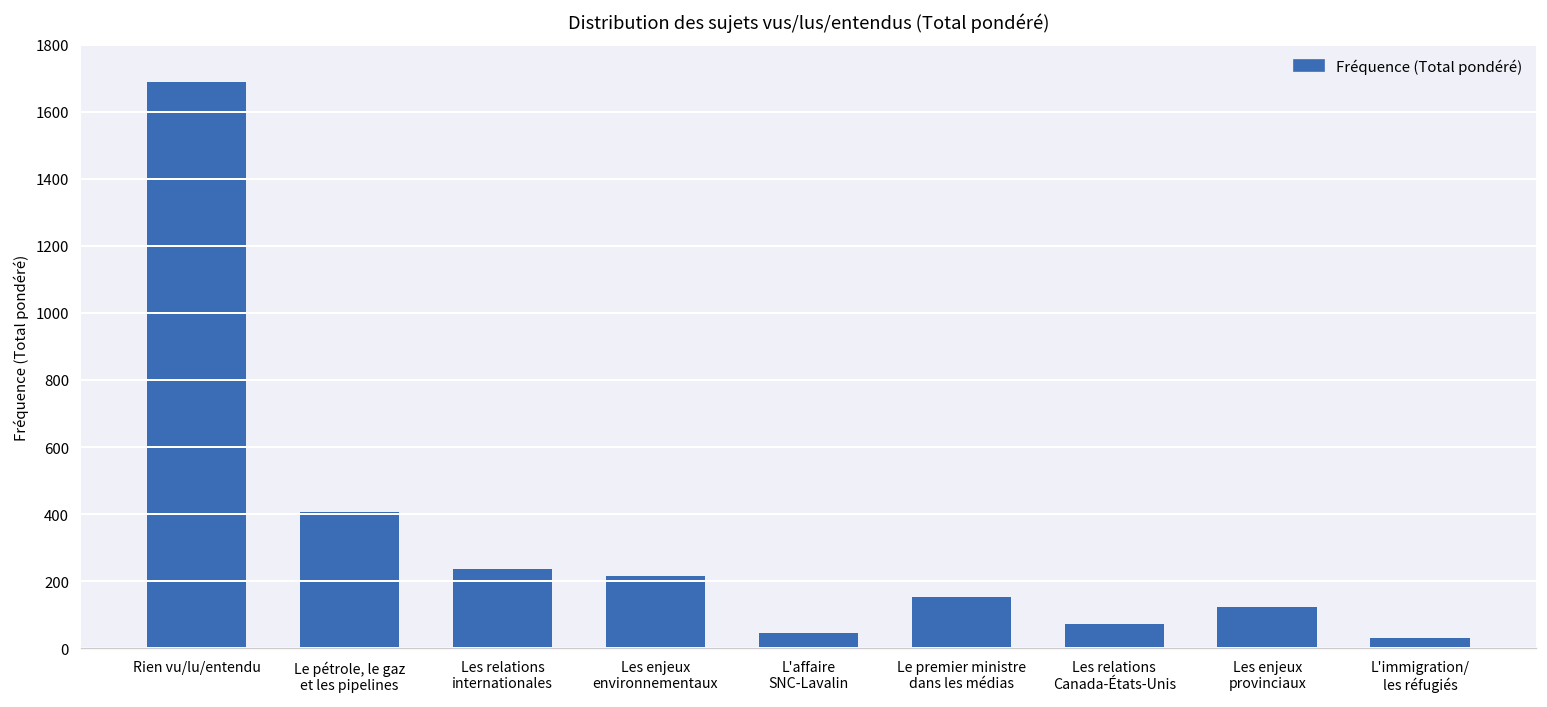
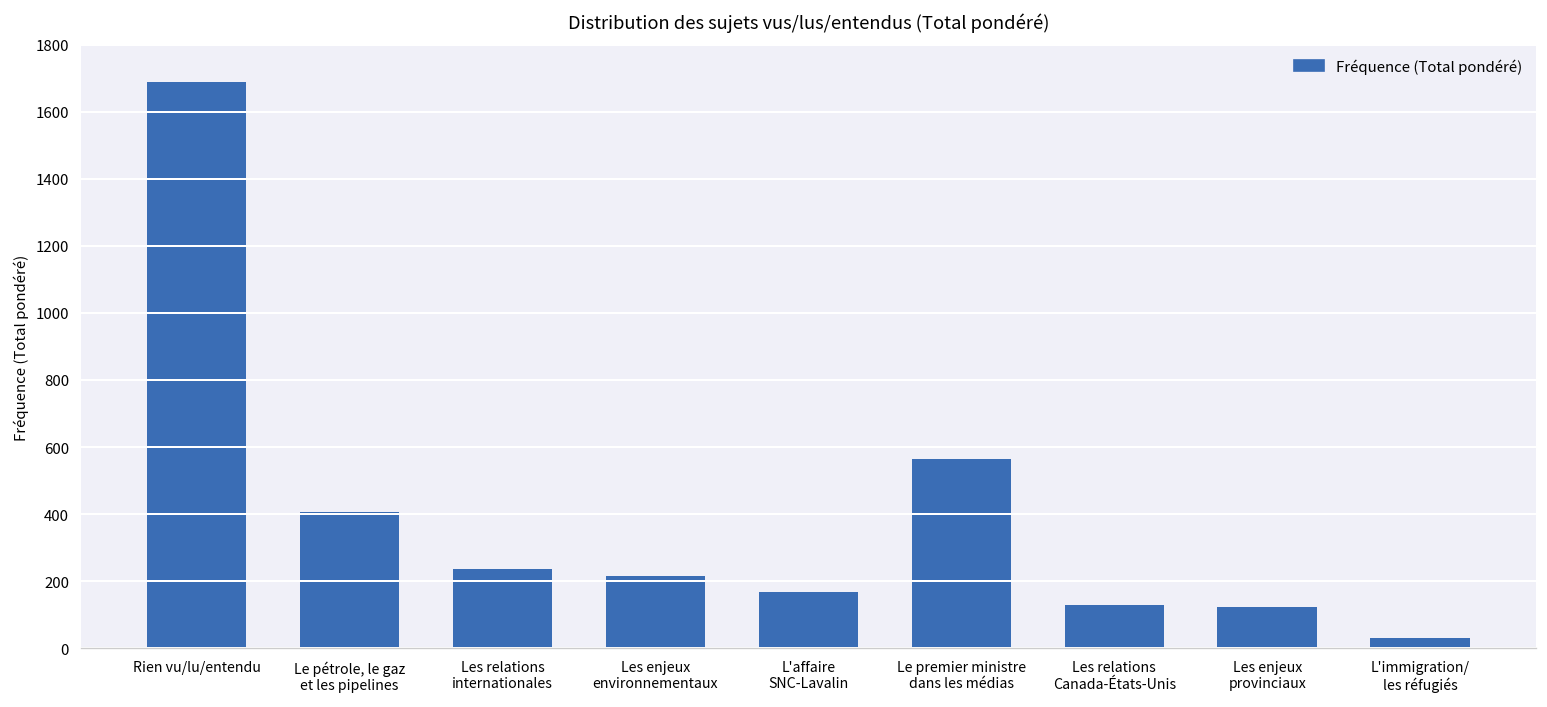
L'affaire SNC-Lavalin: 50 -> 170
Le premier ministre dans les médias: 150 -> 560
Les relations Canada-États-Unis: 70 -> 130
